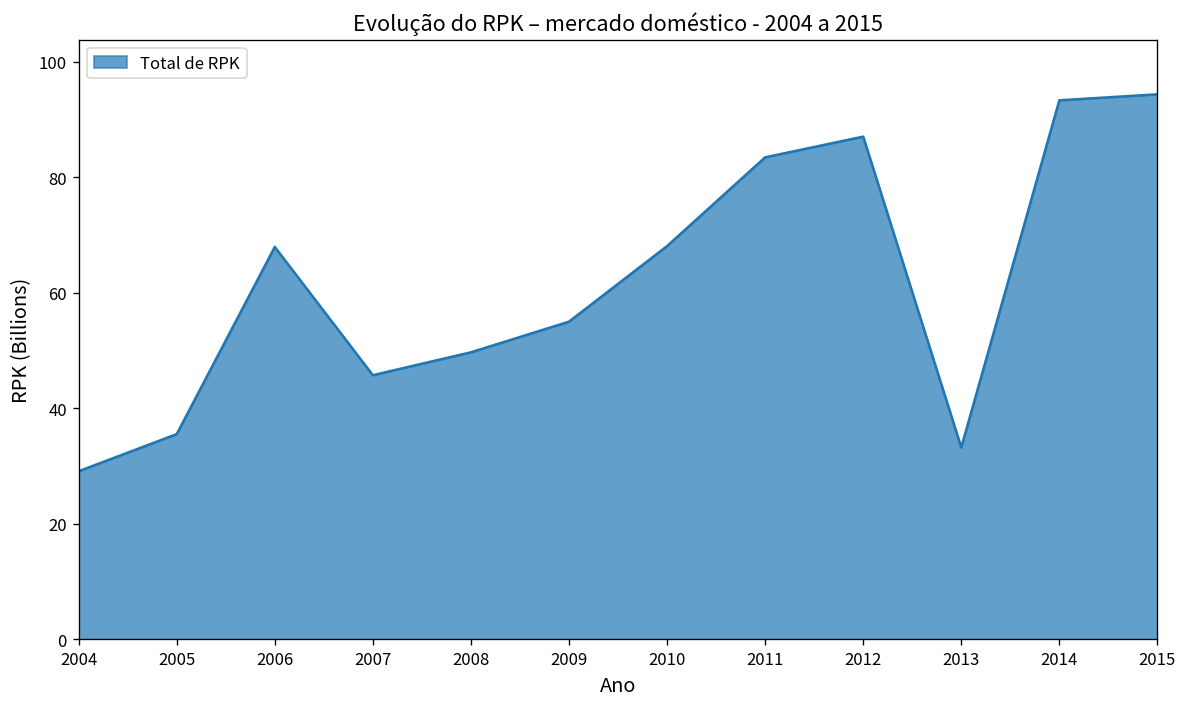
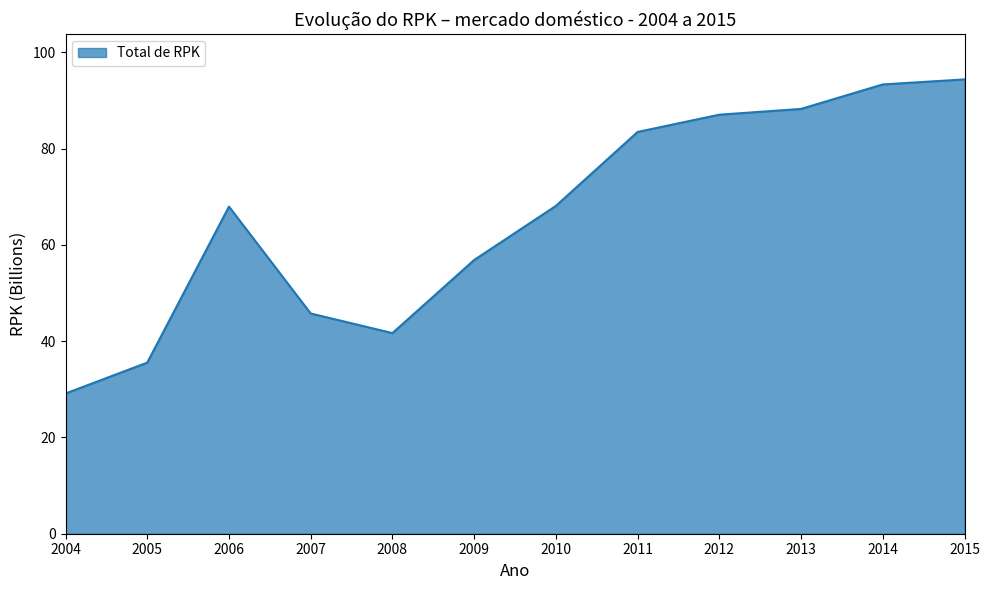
2008: 50 -> 42
2009: 55 -> 57
2013: 33 -> 88
